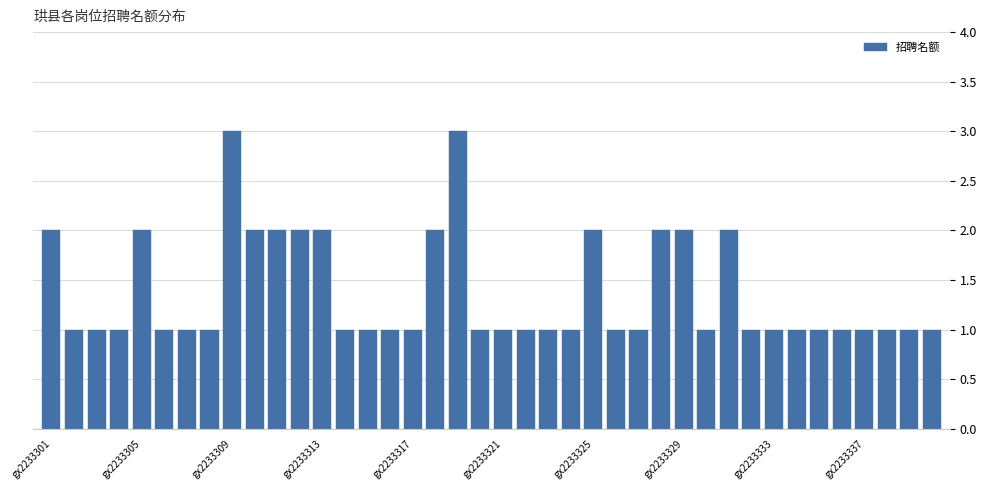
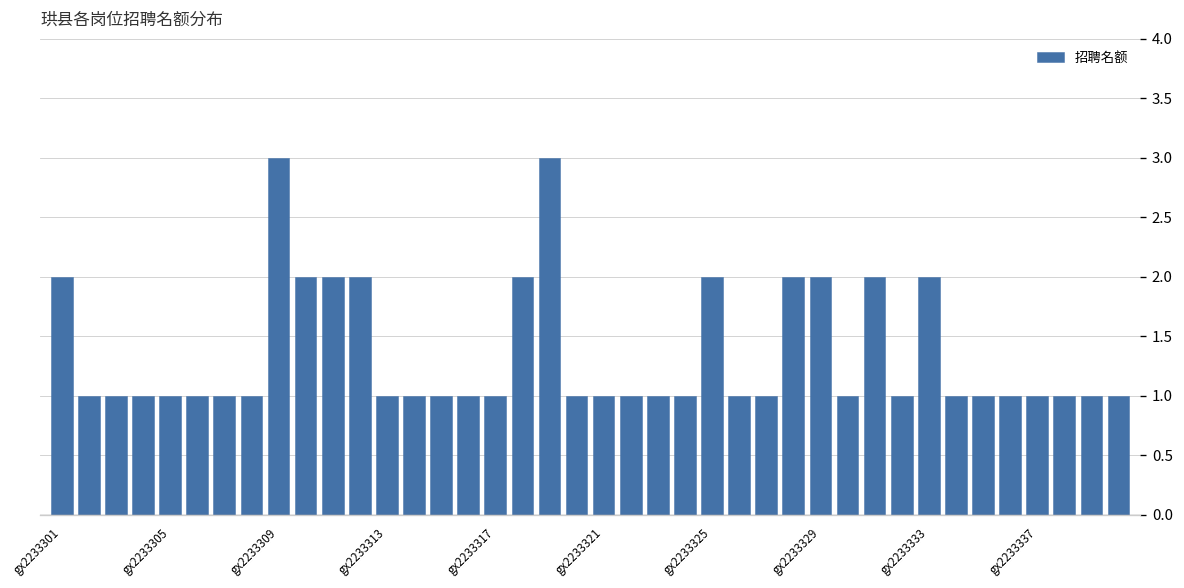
gx2233305: 2 -> 1
gx2233313: 2 -> 1
gx2233333: 1 -> 2
